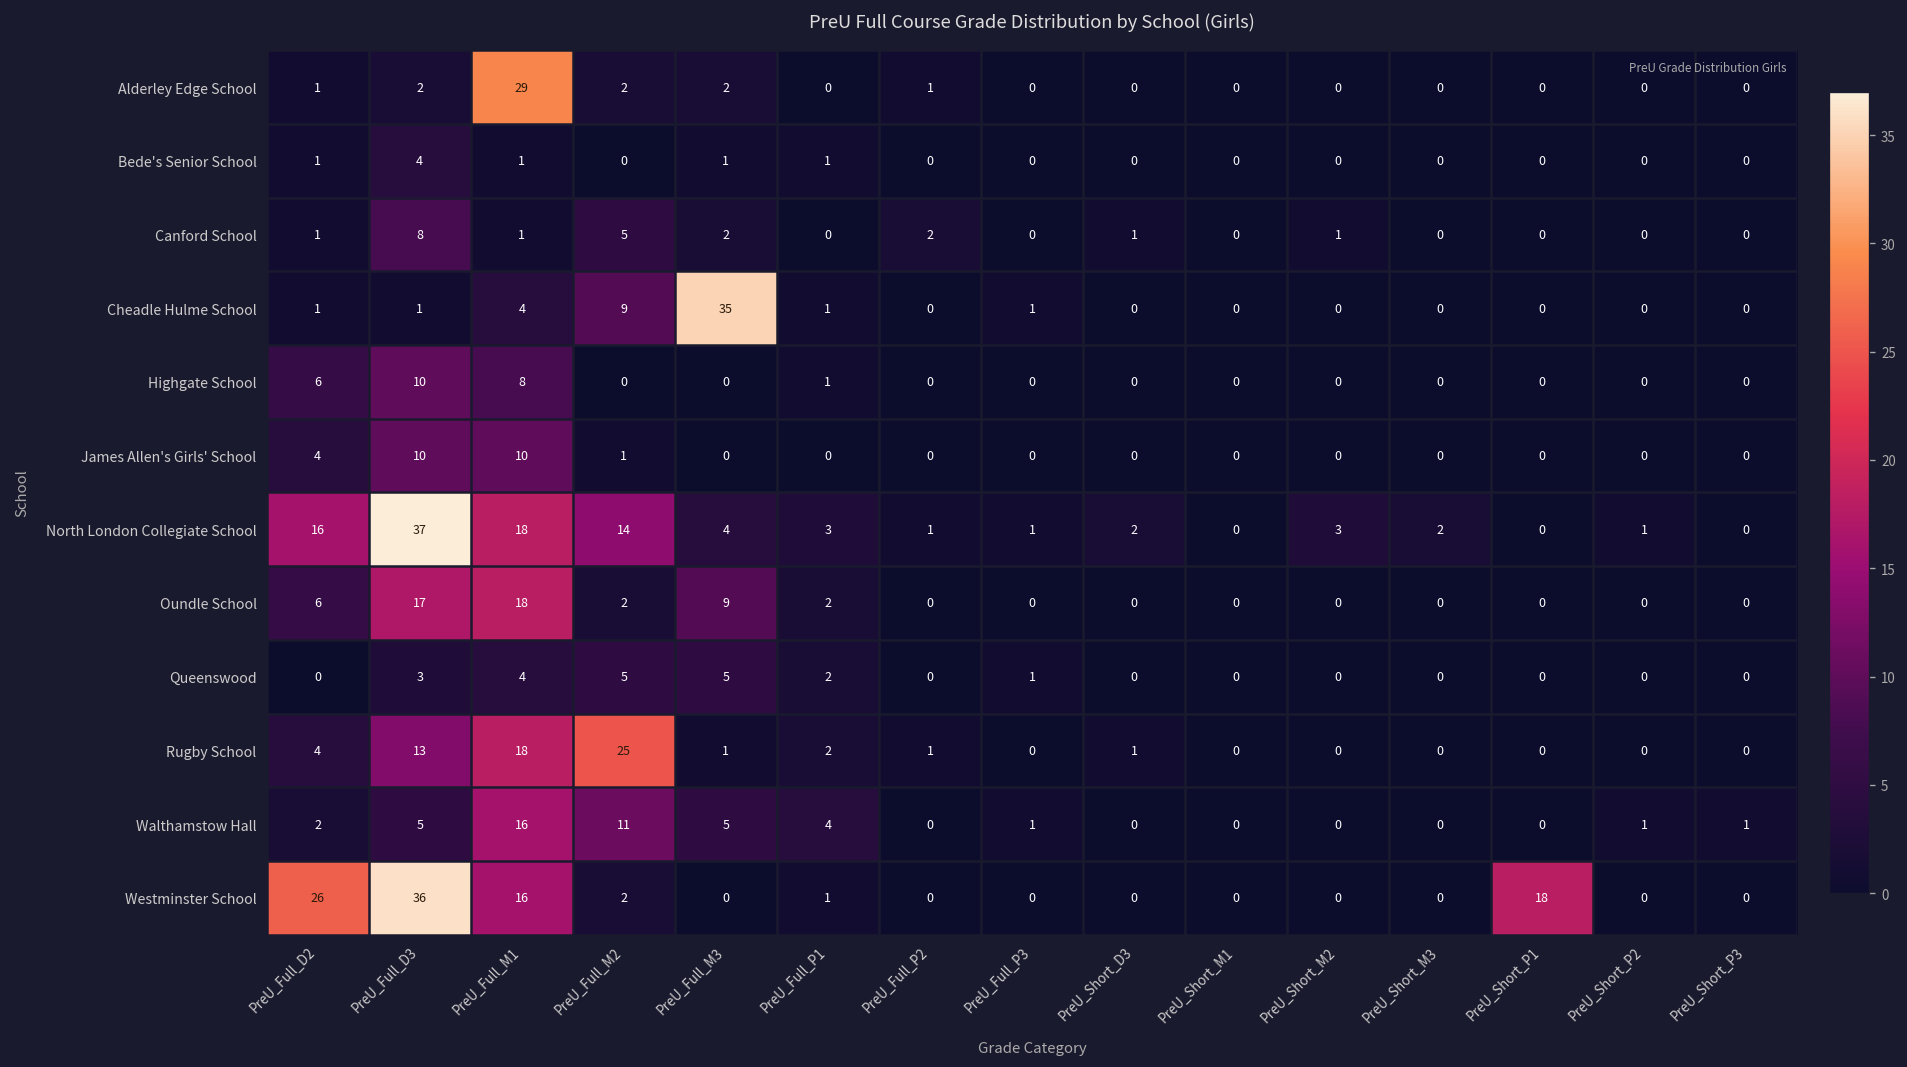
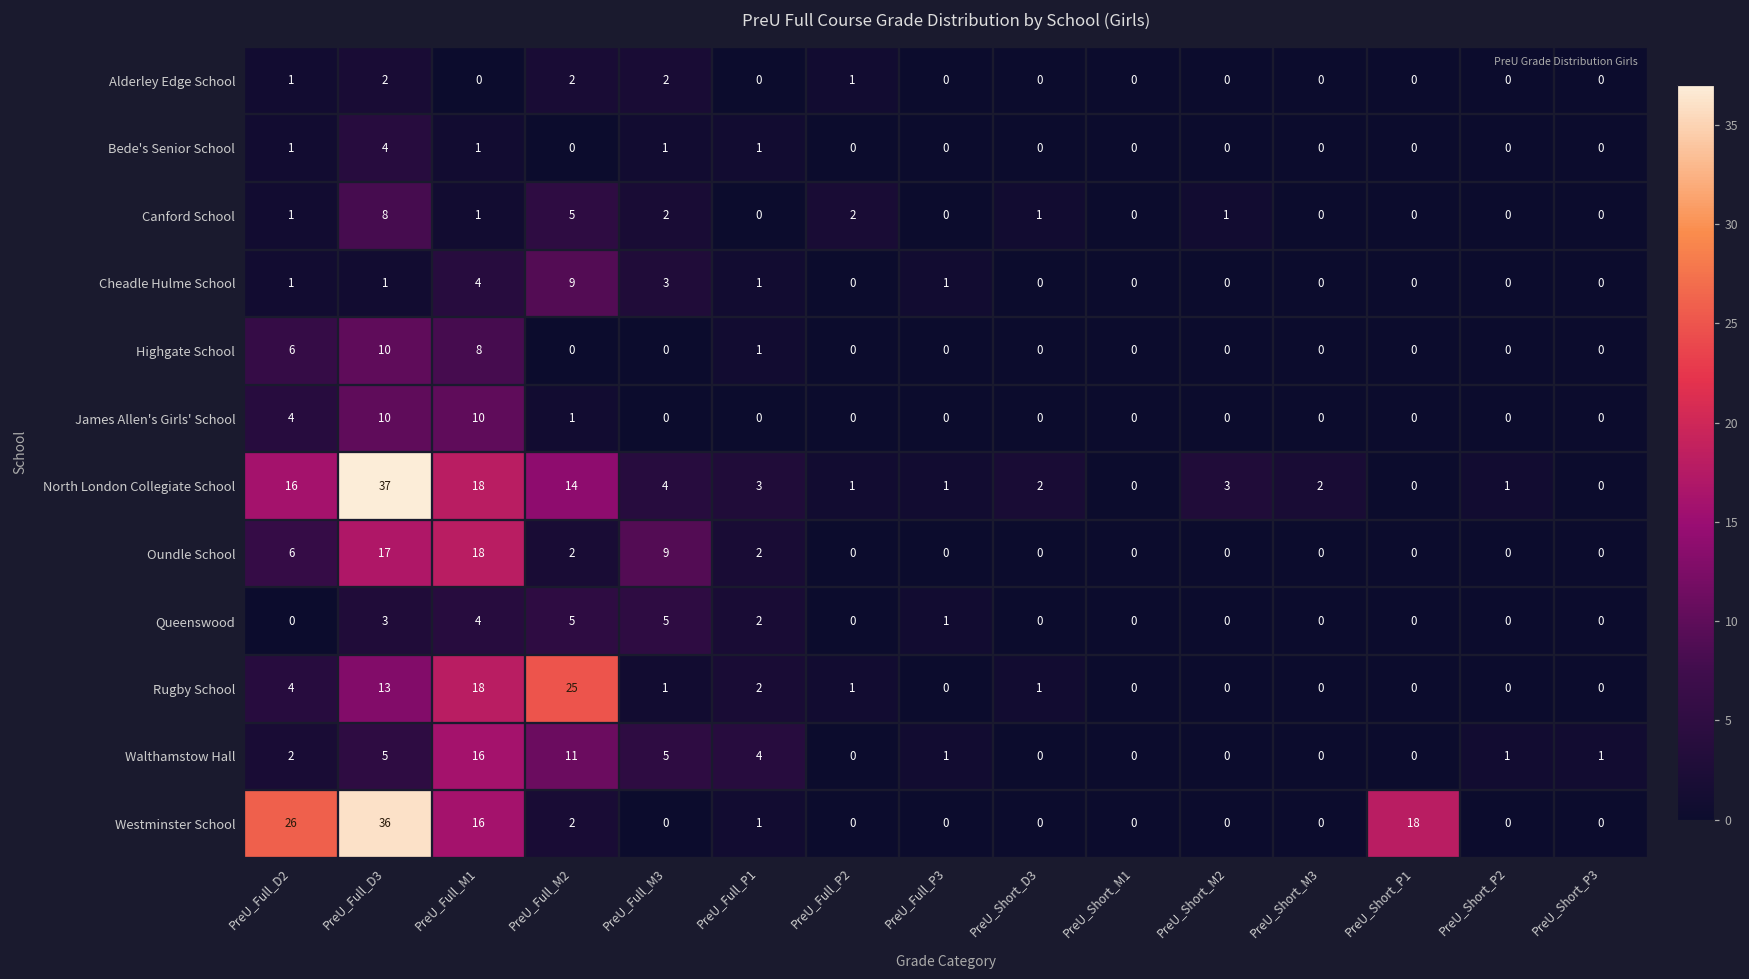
Alderley Edge School, PreU_Full_M1: 29 -> 0
Cheadle Hulme School, PreU_Full_M3: 35 -> 3
